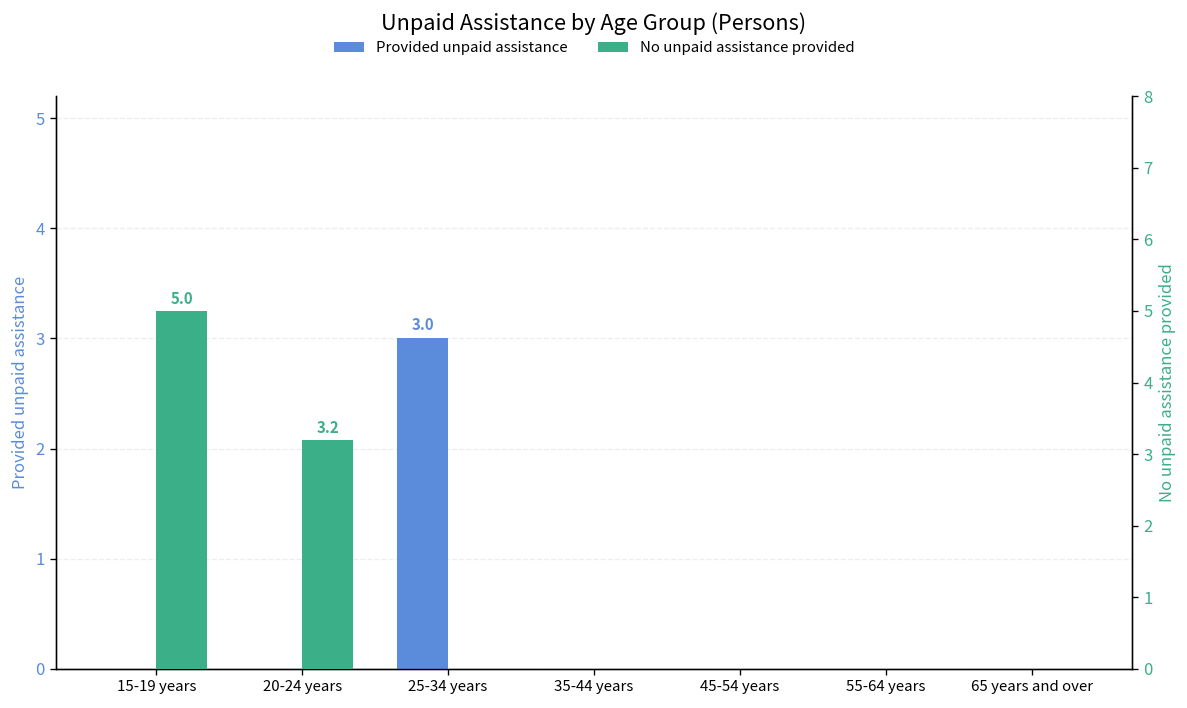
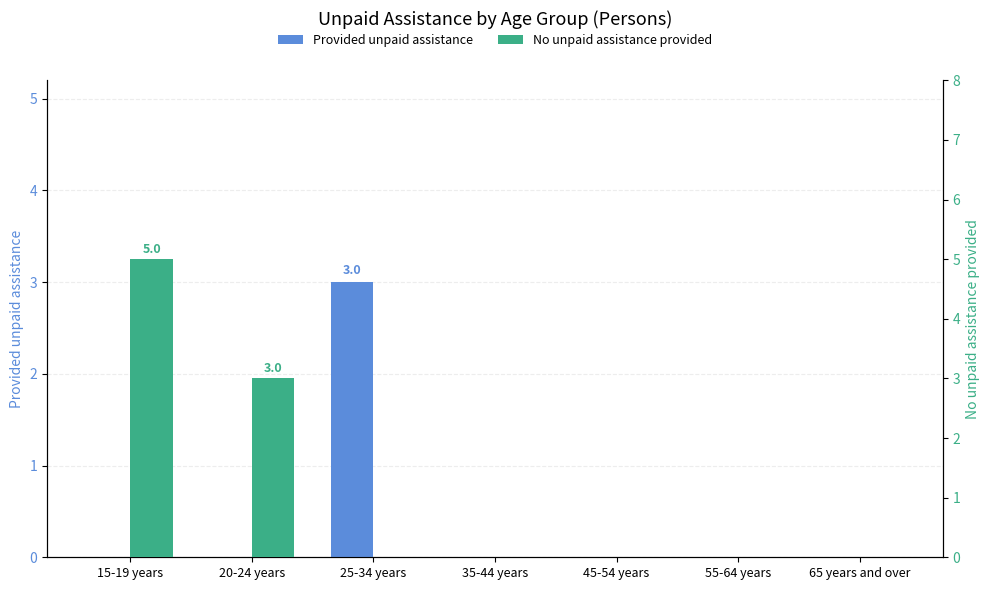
No unpaid assistance provided, 20-24 years: 3.2 -> 3.0
